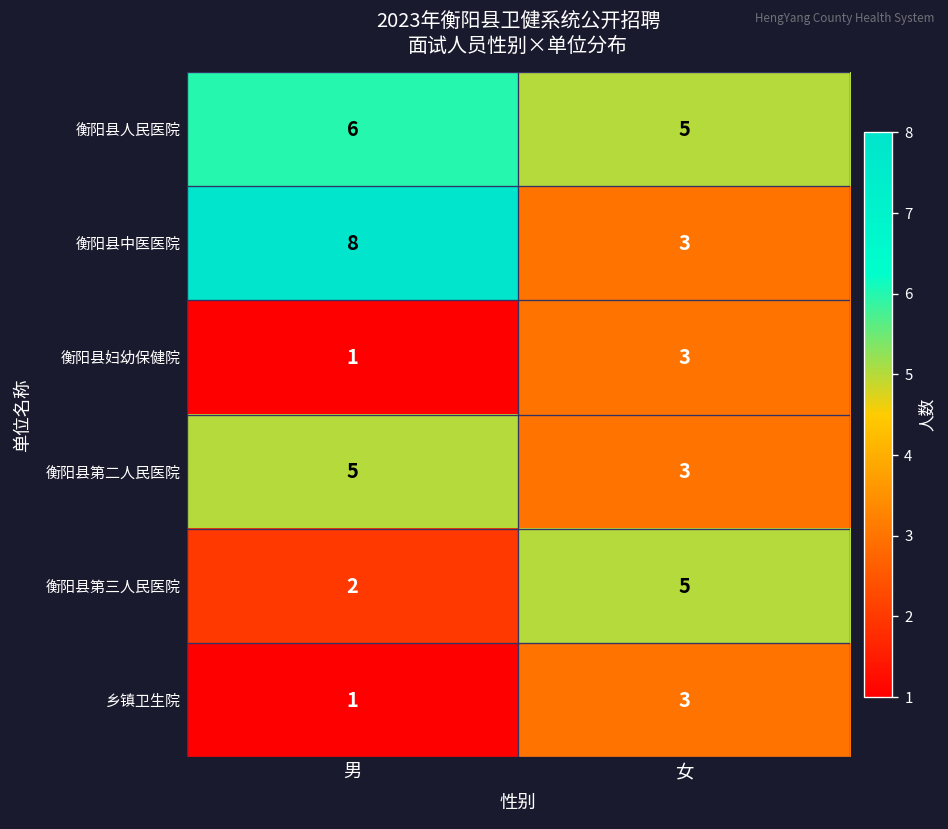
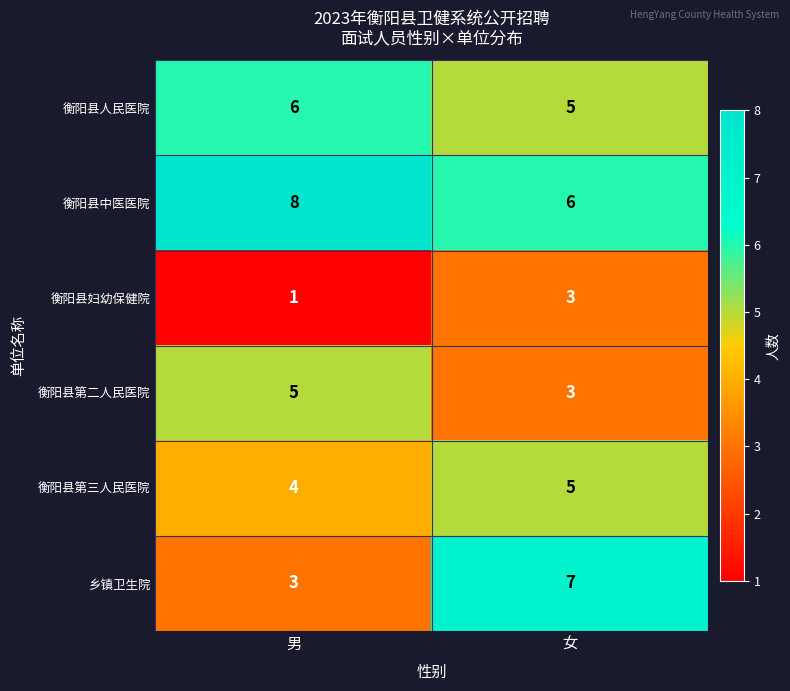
衡阳县中医医院, 女: 3 -> 6
衡阳县第三人民医院, 男: 2 -> 4
乡镇卫生院, 男: 1 -> 3
乡镇卫生院, 女: 3 -> 7
